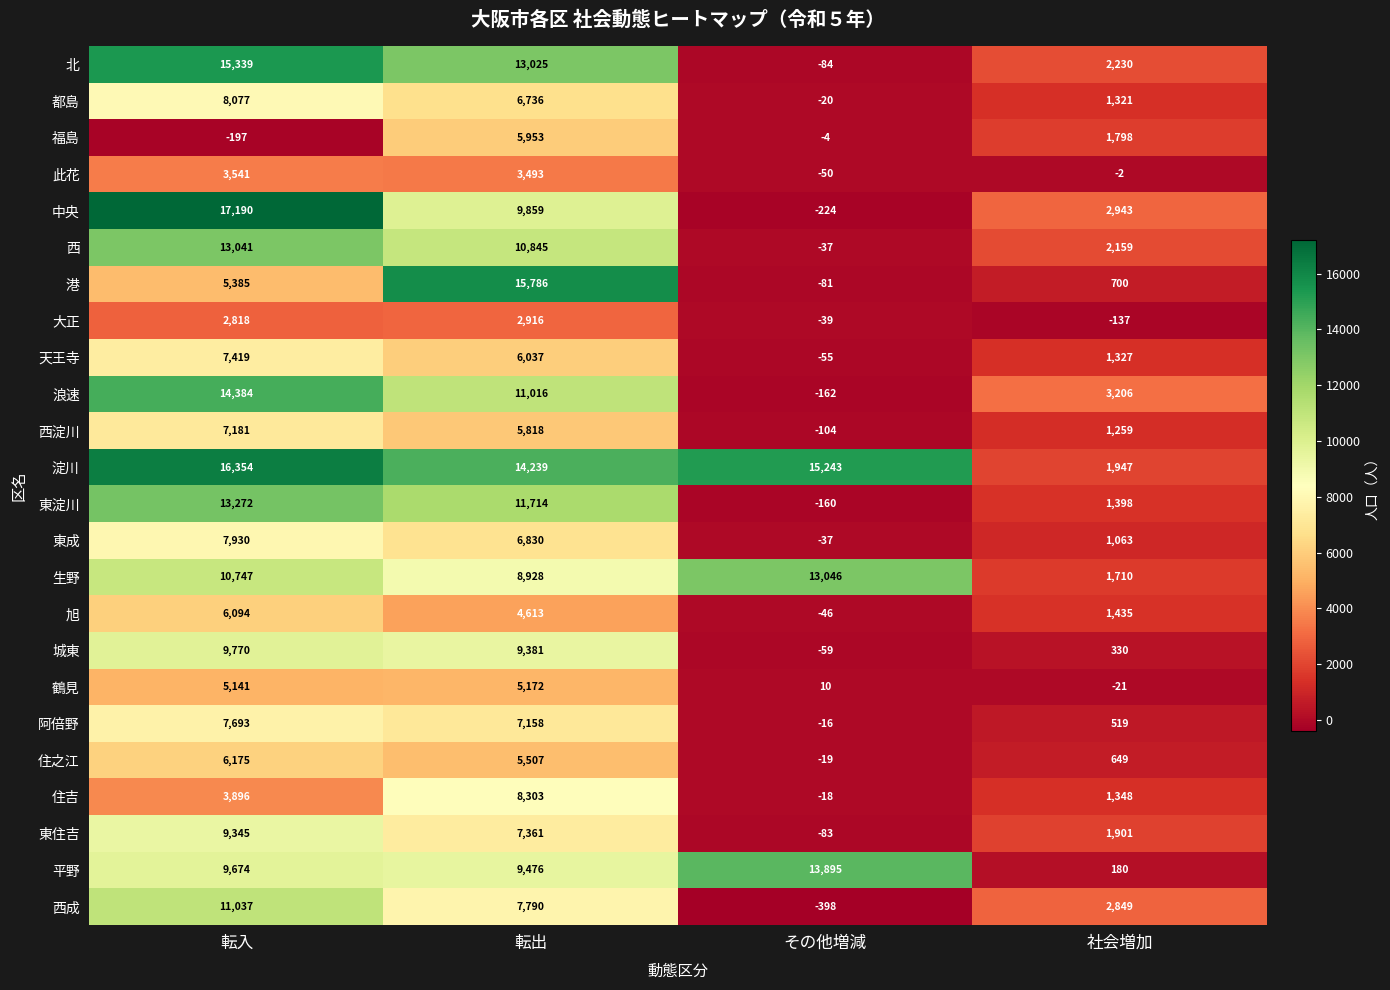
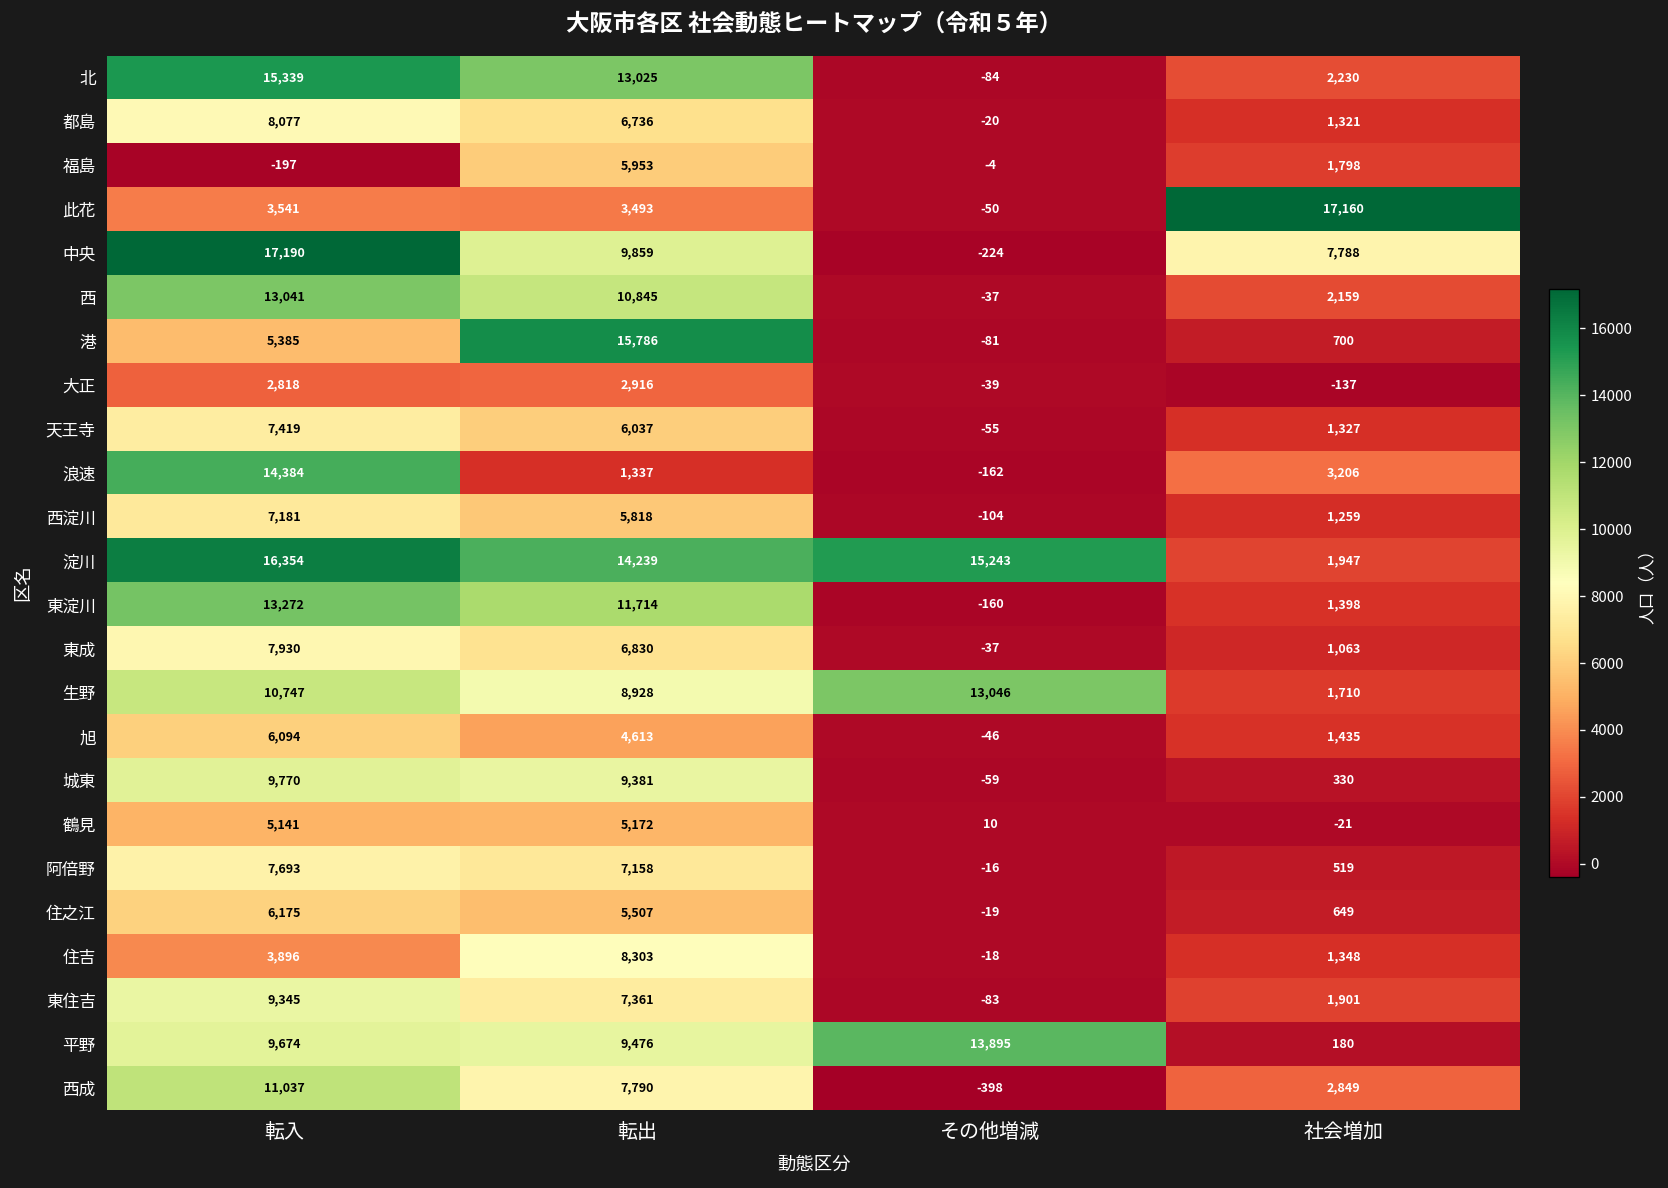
此花, 社会増加: -2 -> 17,160
中央, 社会増加: 2,943 -> 7,788
浪速, 転出: 11,016 -> 1,337
